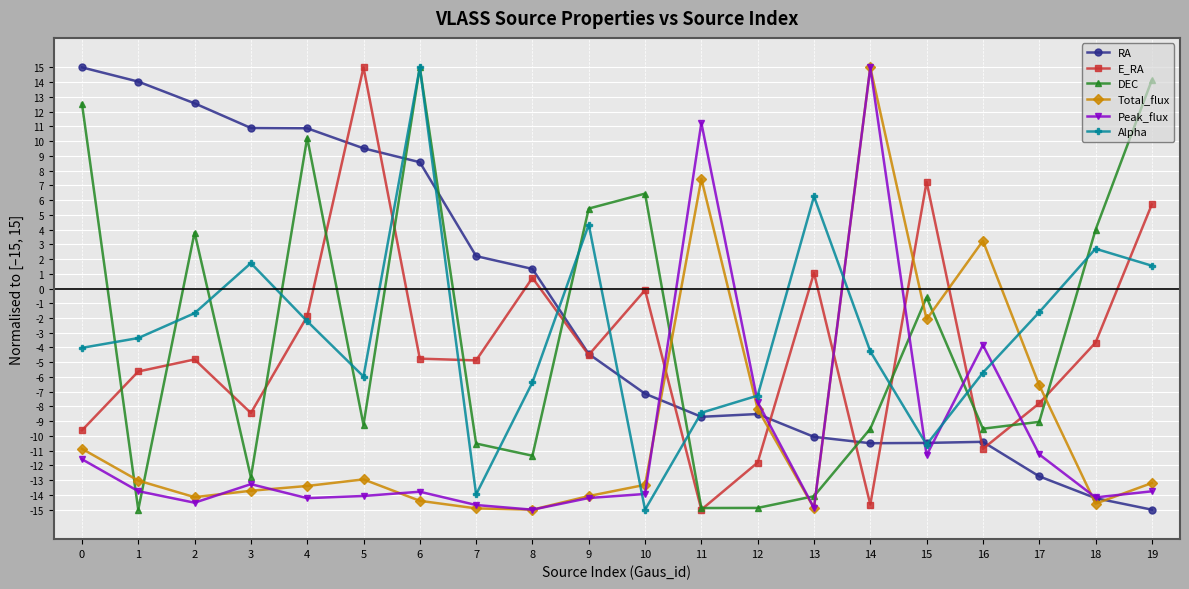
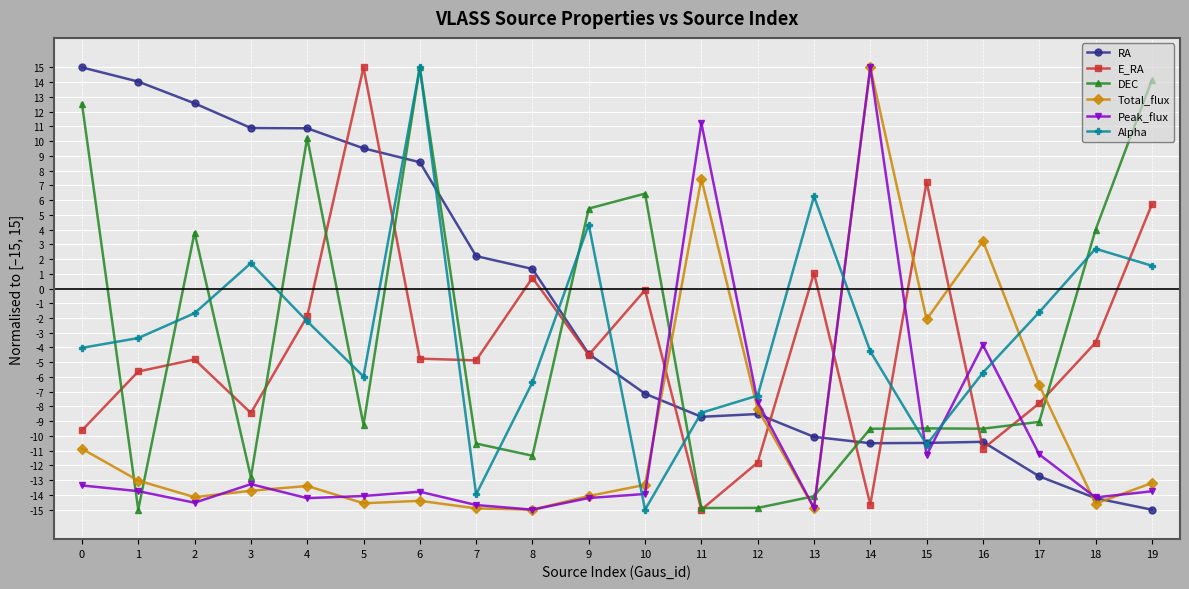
Peak_flux, 0: -11.6 -> -13.4
Total_flux, 5: -12.9 -> -14.6
DEC, 15: -0.6 -> -9.5
